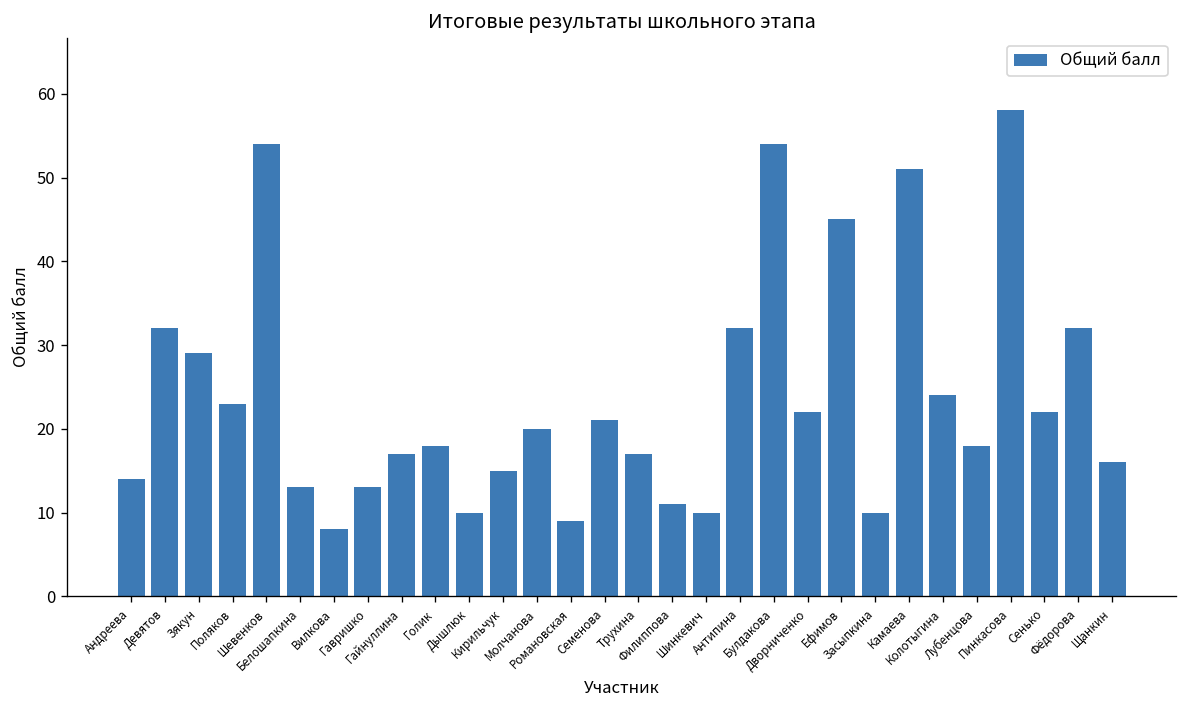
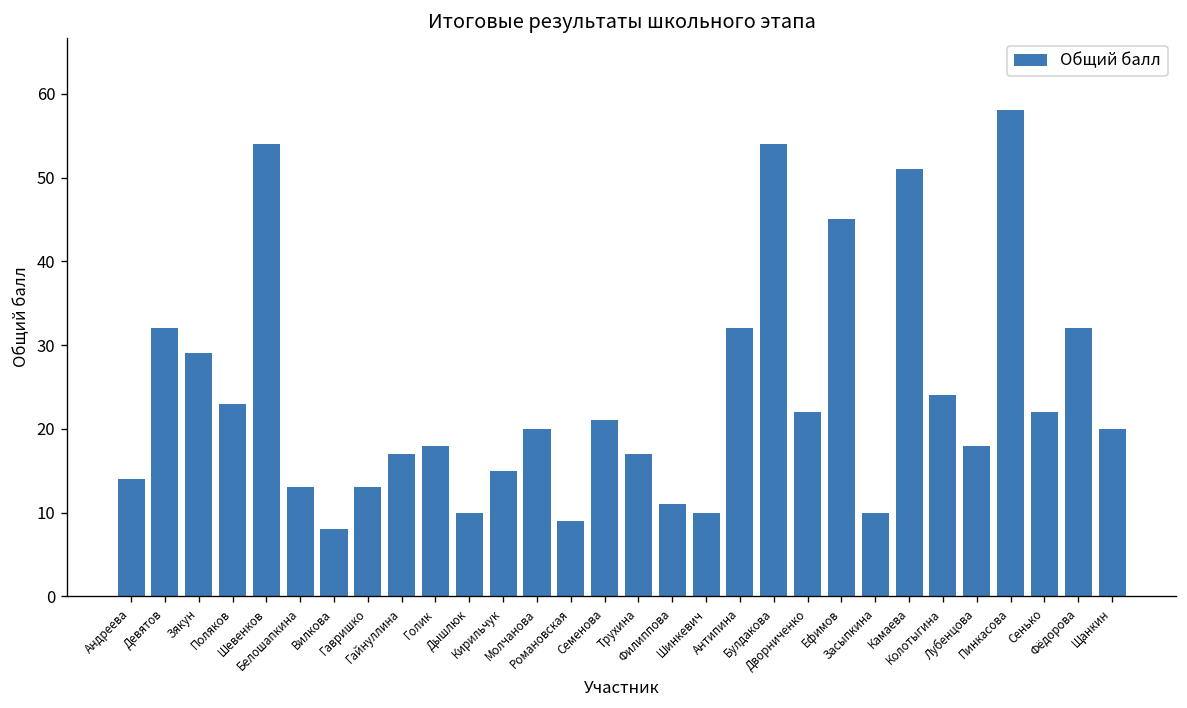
Щанкин: 16 -> 20
